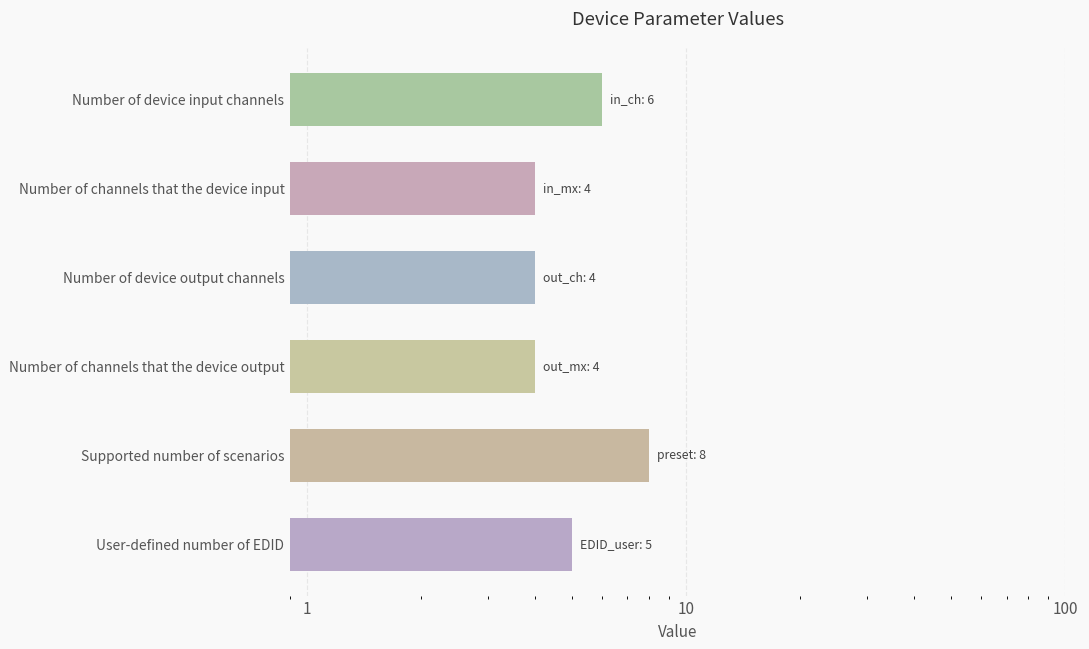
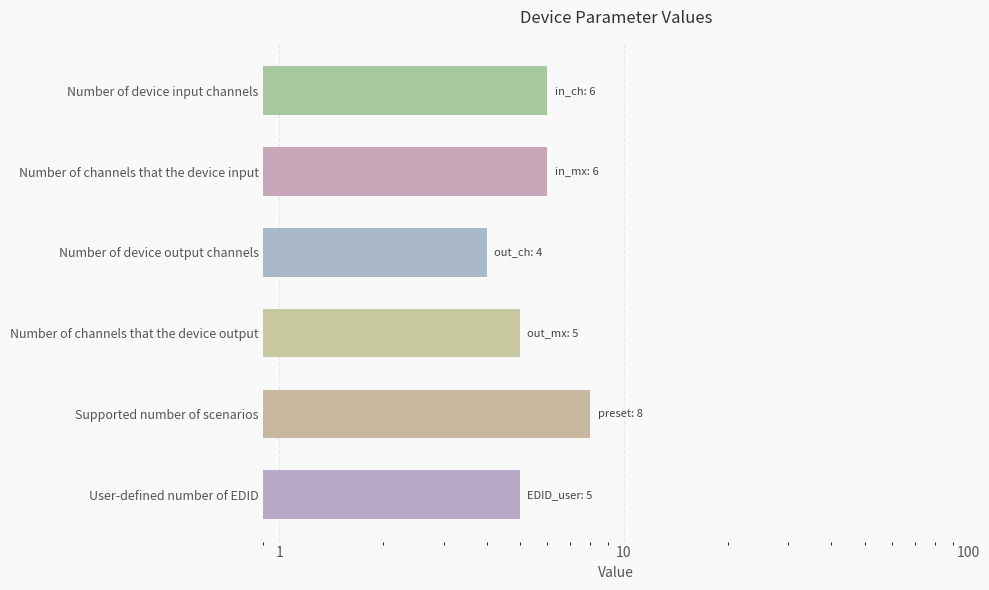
Number of channels that the device input: 4 -> 6
Number of channels that the device output: 4 -> 5
